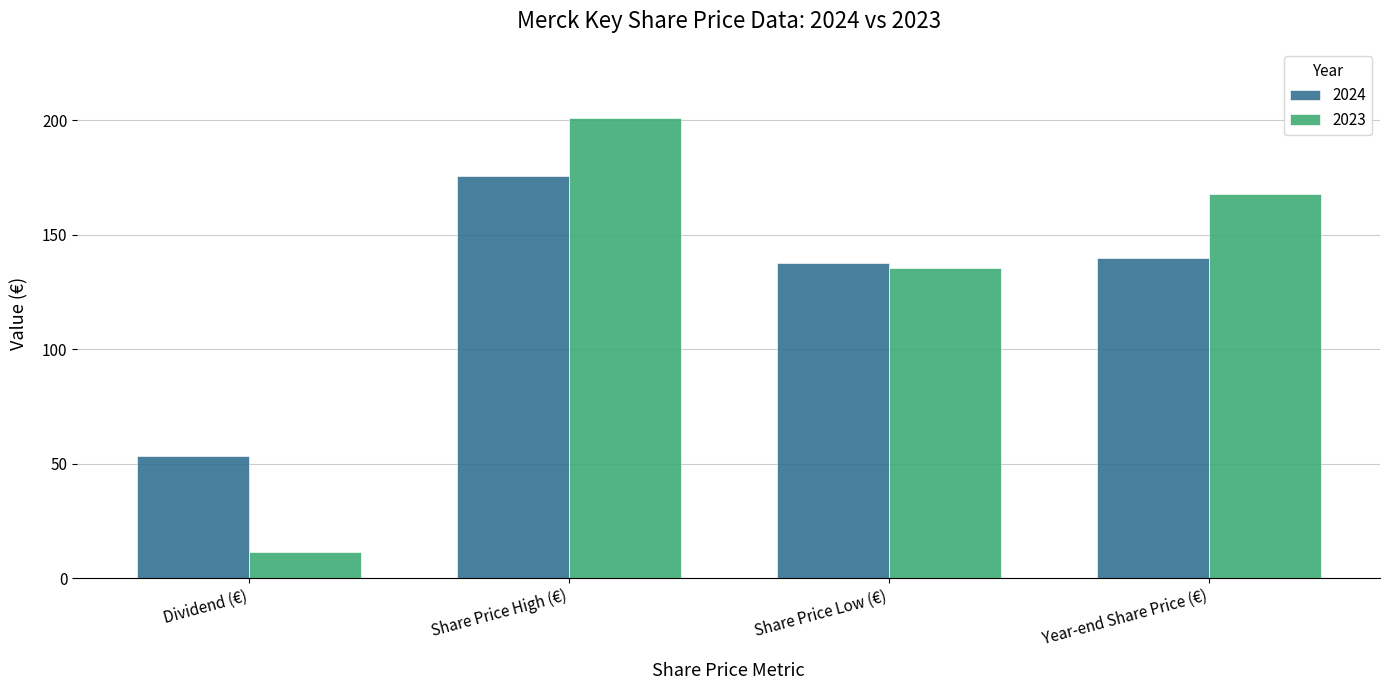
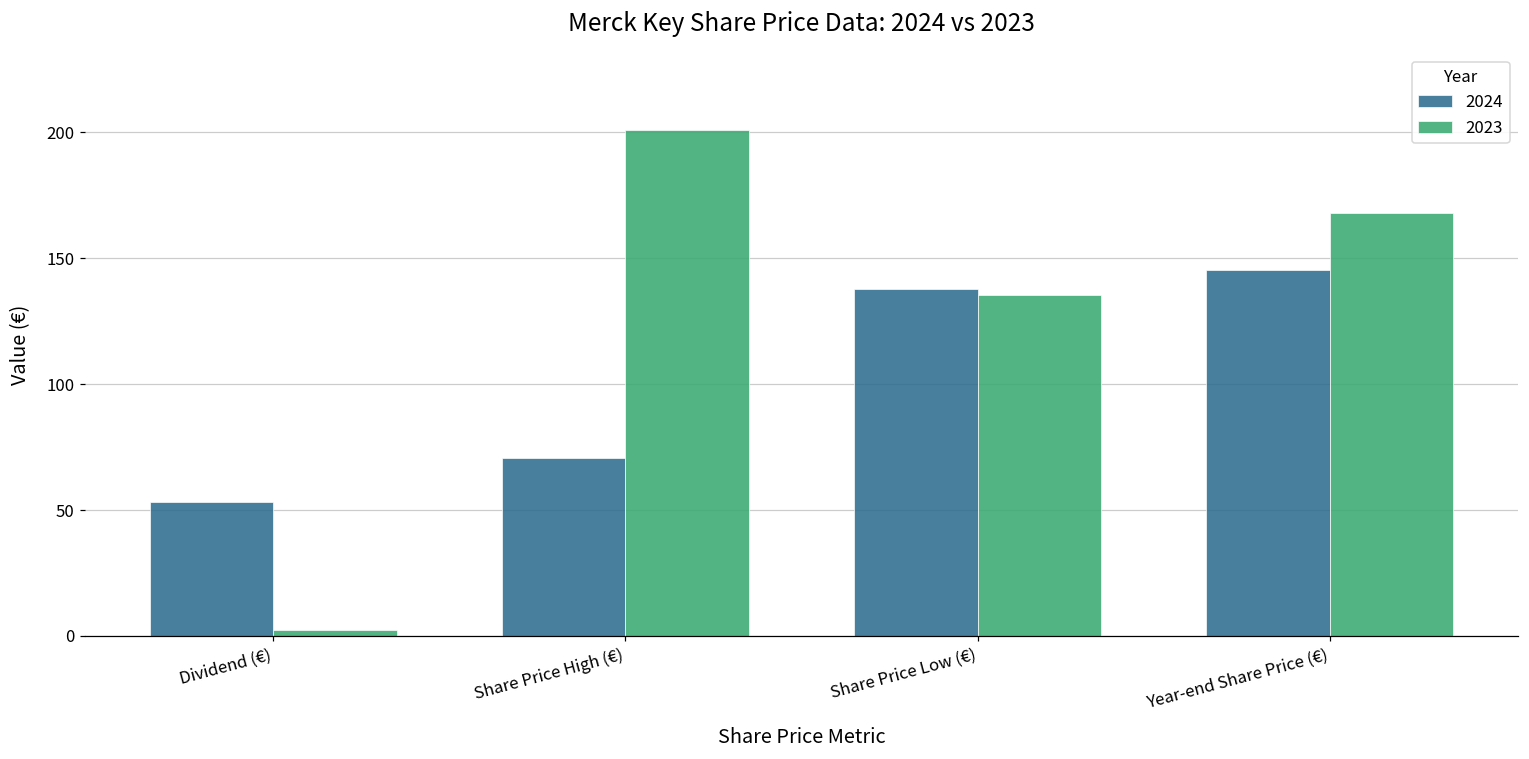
2023, Dividend (€): 11 -> 2
2024, Share Price High (€): 176 -> 71
2024, Year-end Share Price (€): 140 -> 145
